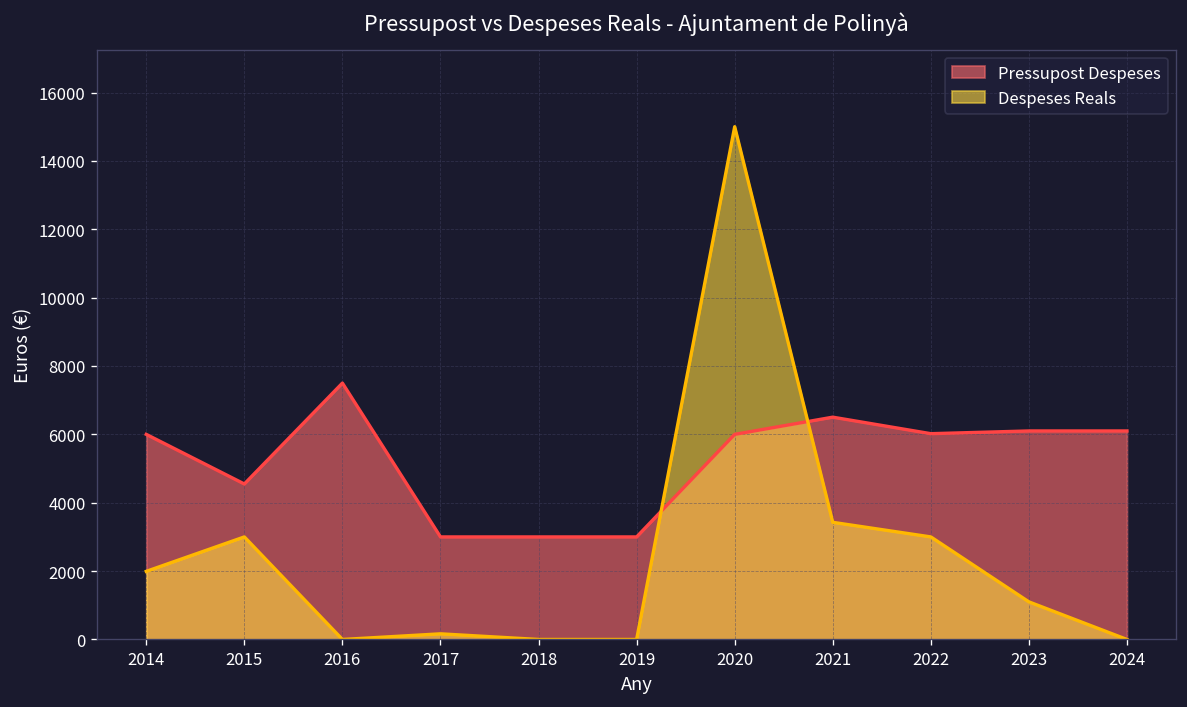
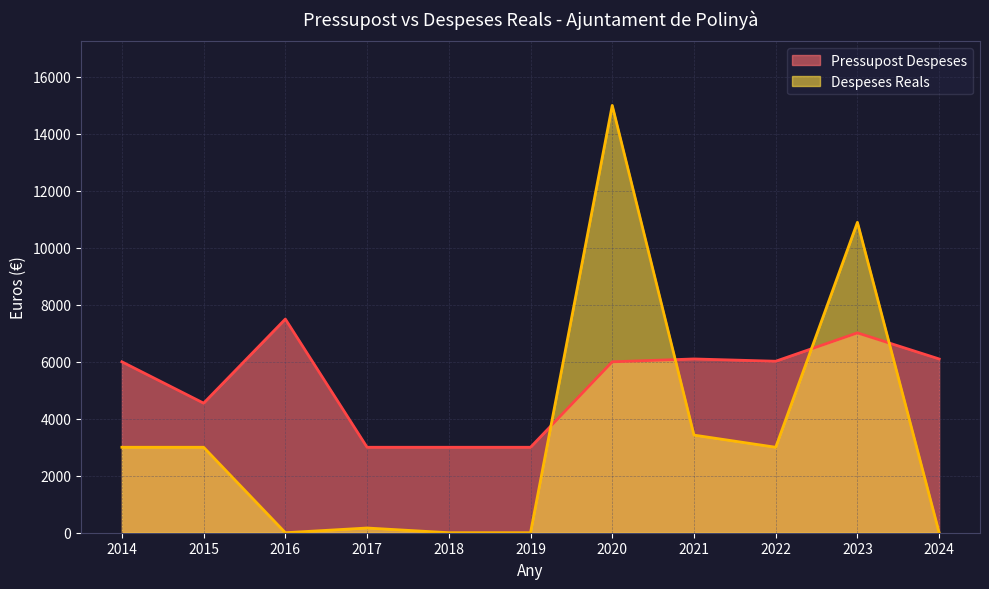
Despeses Reals, 2014: 2000 -> 3000
Pressupost Despeses, 2021: 6500 -> 6100
Pressupost Despeses, 2023: 6100 -> 7000
Despeses Reals, 2023: 1100 -> 10900
